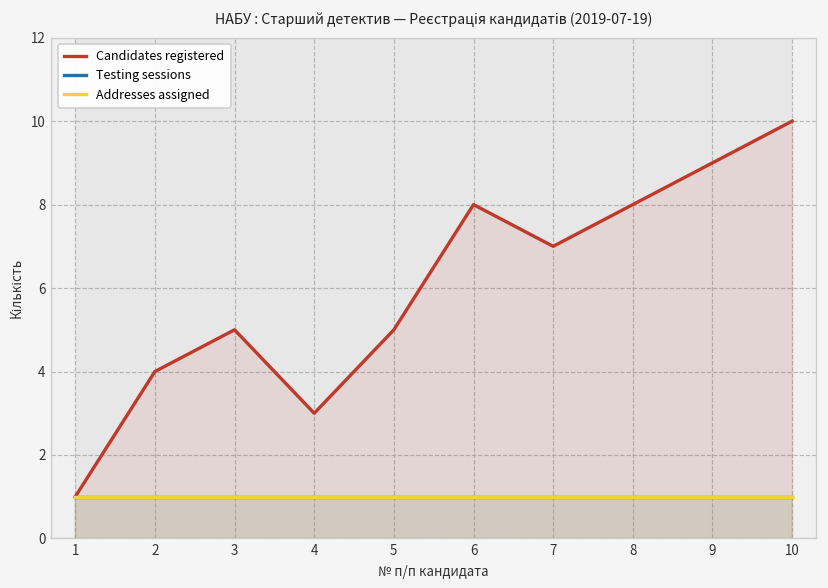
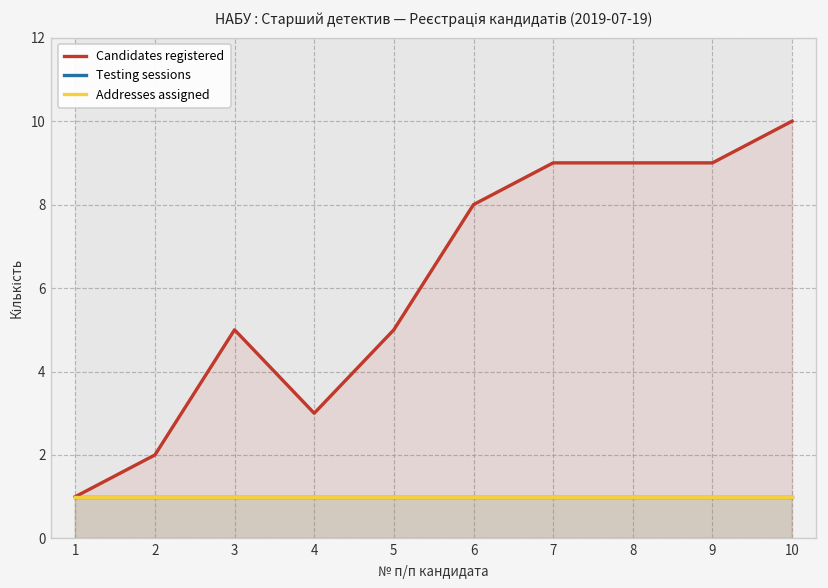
Candidates registered, 2: 4 -> 2
Candidates registered, 7: 7 -> 9
Candidates registered, 8: 8 -> 9
